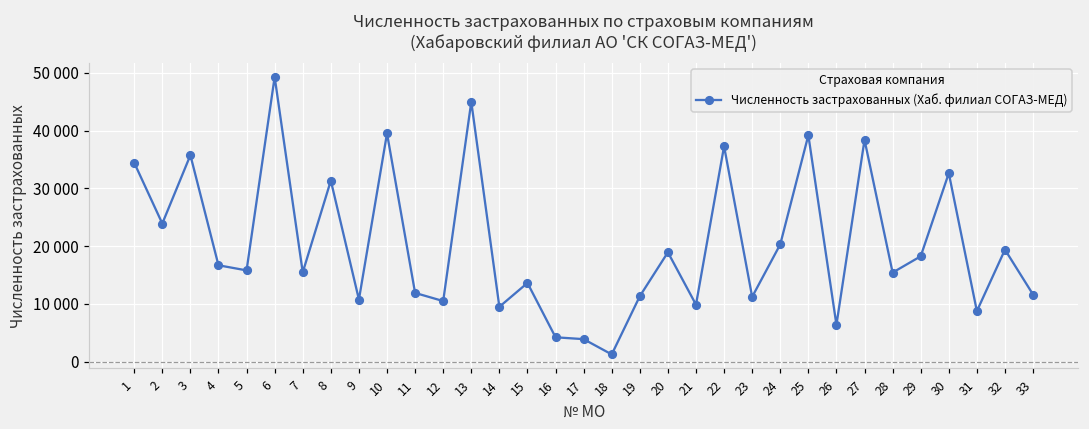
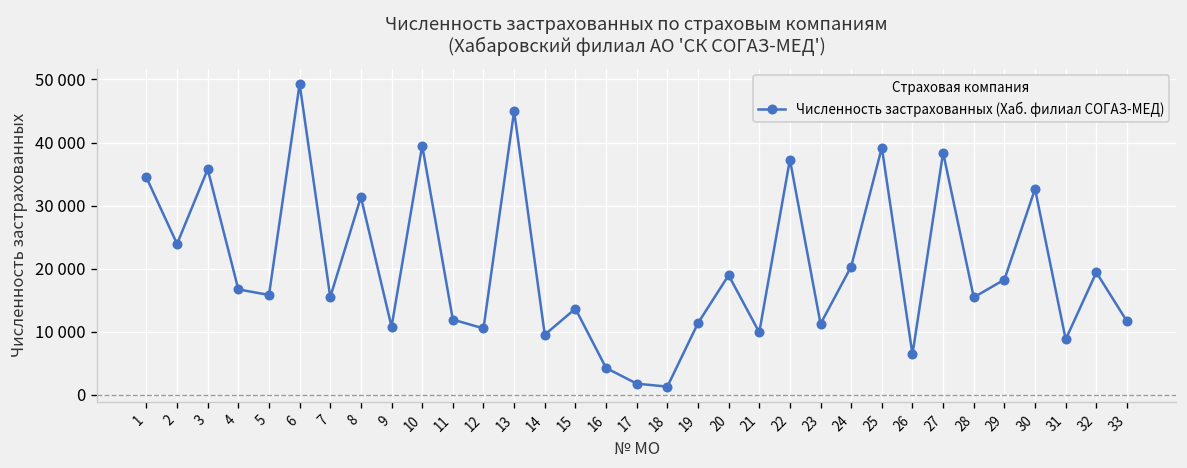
17: 4000 -> 2000
